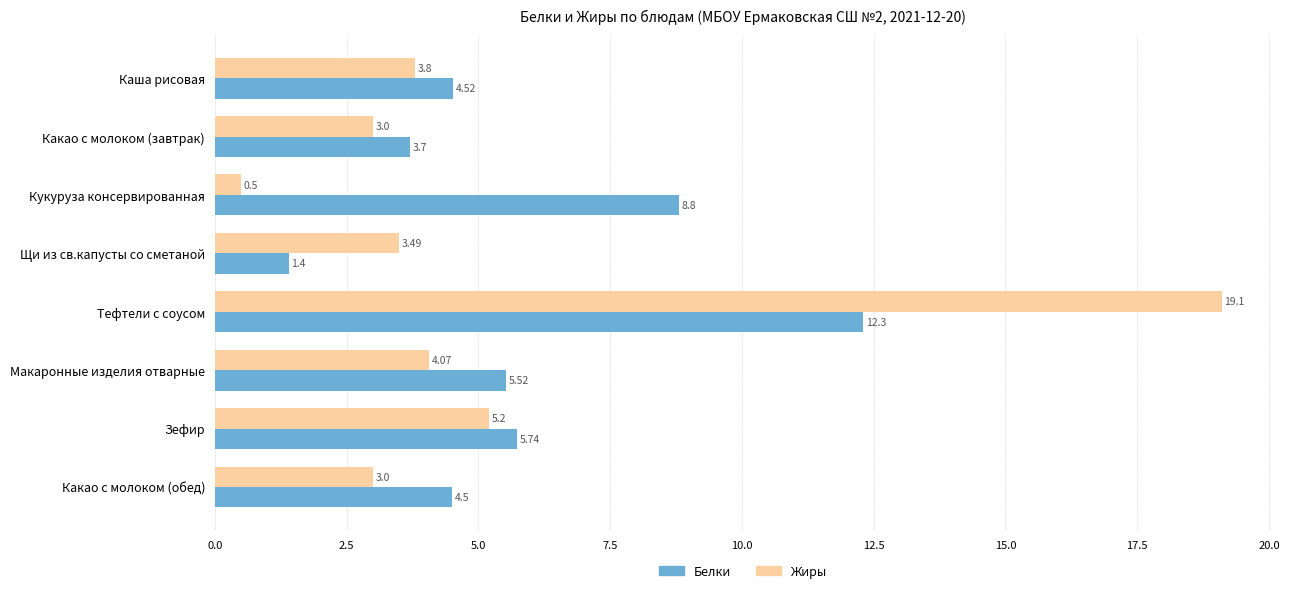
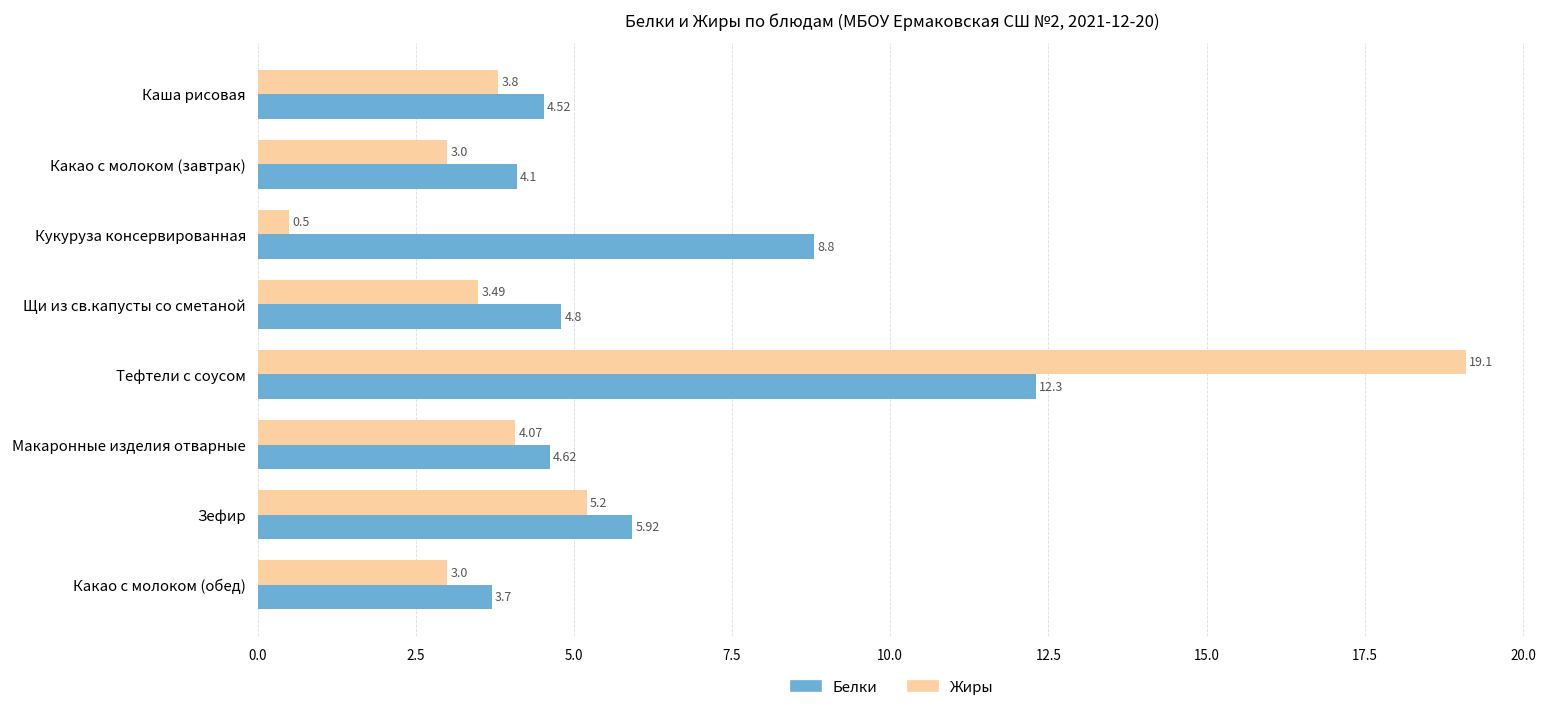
Белки, Какао с молоком (завтрак): 3.7 -> 4.1
Белки, Щи из св.капусты со сметаной: 1.4 -> 4.8
Белки, Макаронные изделия отварные: 5.52 -> 4.62
Белки, Зефир: 5.74 -> 5.92
Белки, Какао с молоком (обед): 4.5 -> 3.7
